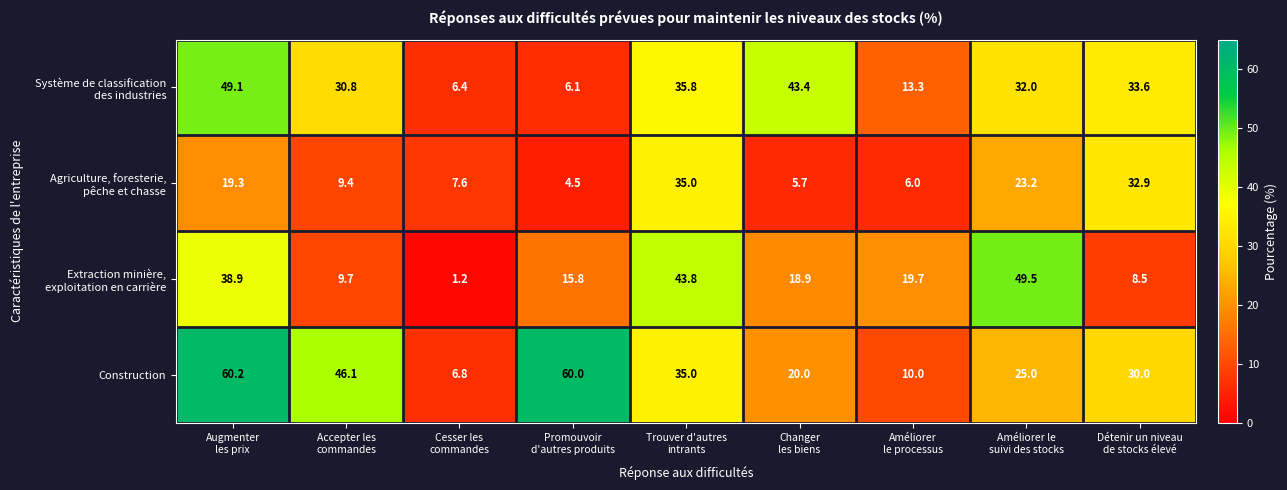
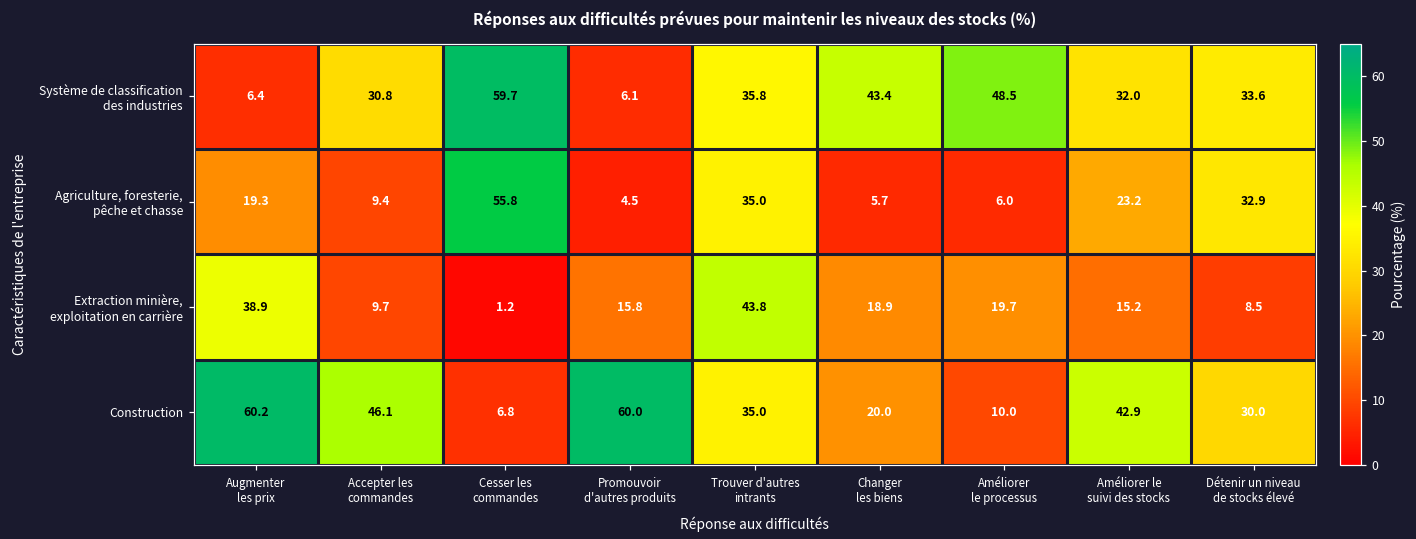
Système de classification des industries, Augmenter les prix: 49.1 -> 6.4
Système de classification des industries, Cesser les commandes: 6.4 -> 59.7
Système de classification des industries, Améliorer le processus: 13.3 -> 48.5
Agriculture, foresterie, pêche et chasse, Cesser les commandes: 7.6 -> 55.8
Extraction minière, exploitation en carrière, Améliorer le suivi des stocks: 49.5 -> 15.2
Construction, Améliorer le suivi des stocks: 25.0 -> 42.9
